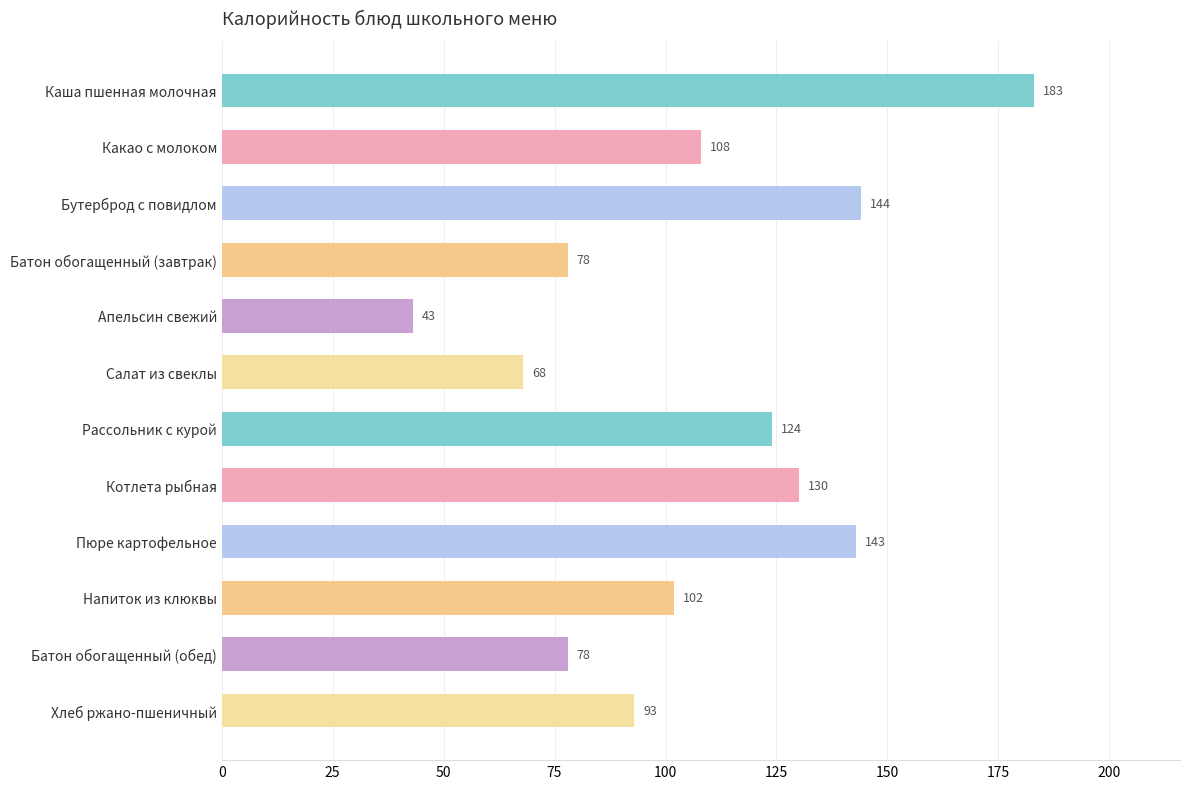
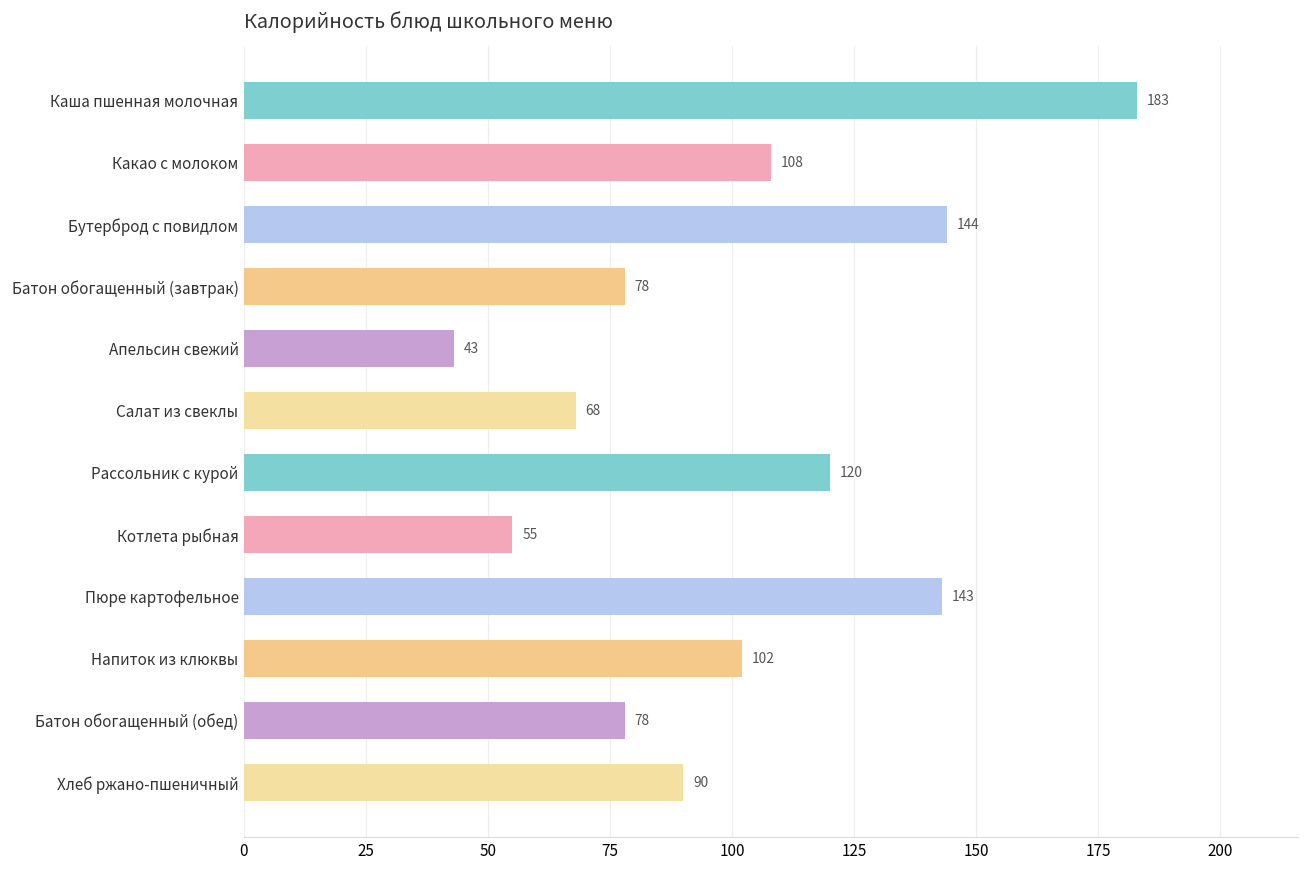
Рассольник с курой: 124 -> 120
Котлета рыбная: 130 -> 55
Хлеб ржано-пшеничный: 93 -> 90
